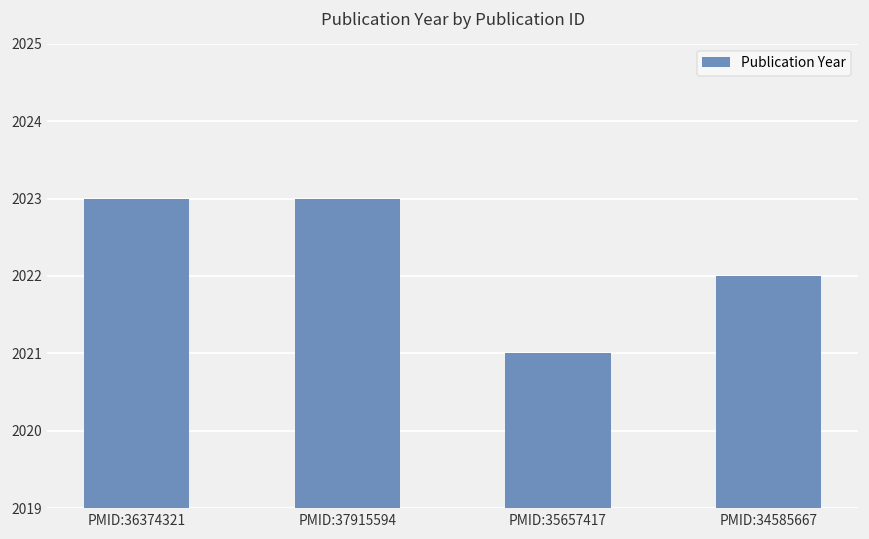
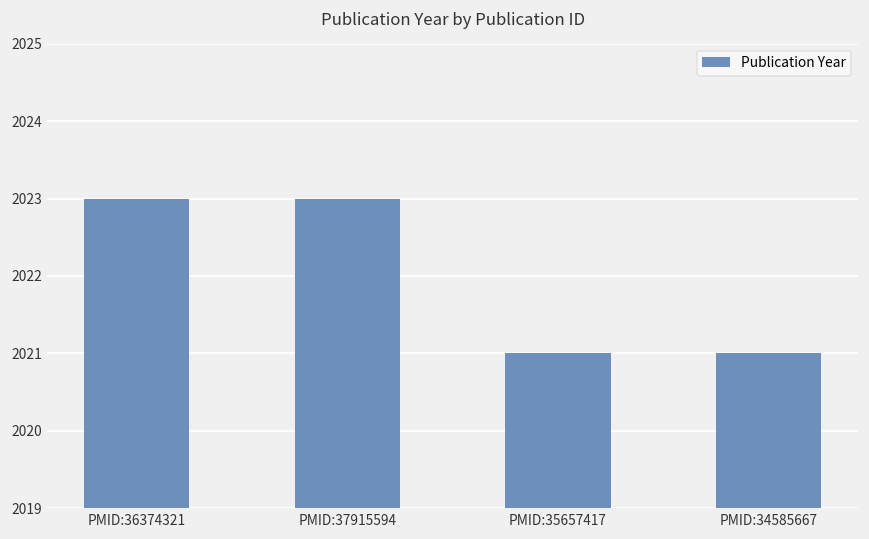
PMID:34585667: 2022 -> 2021
